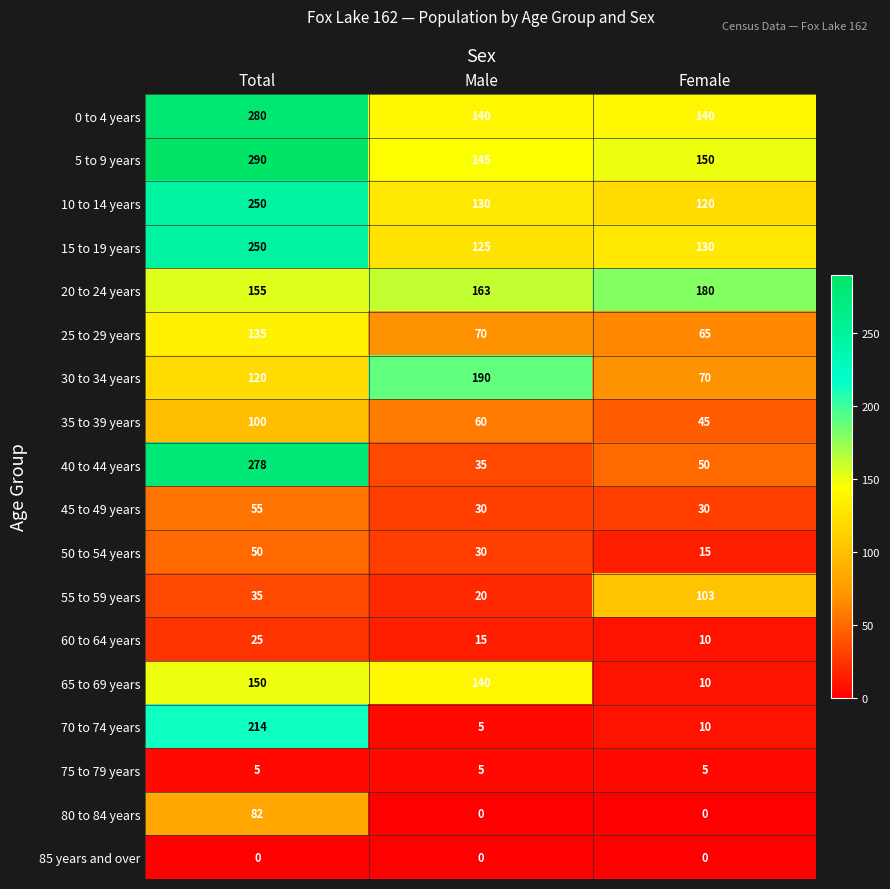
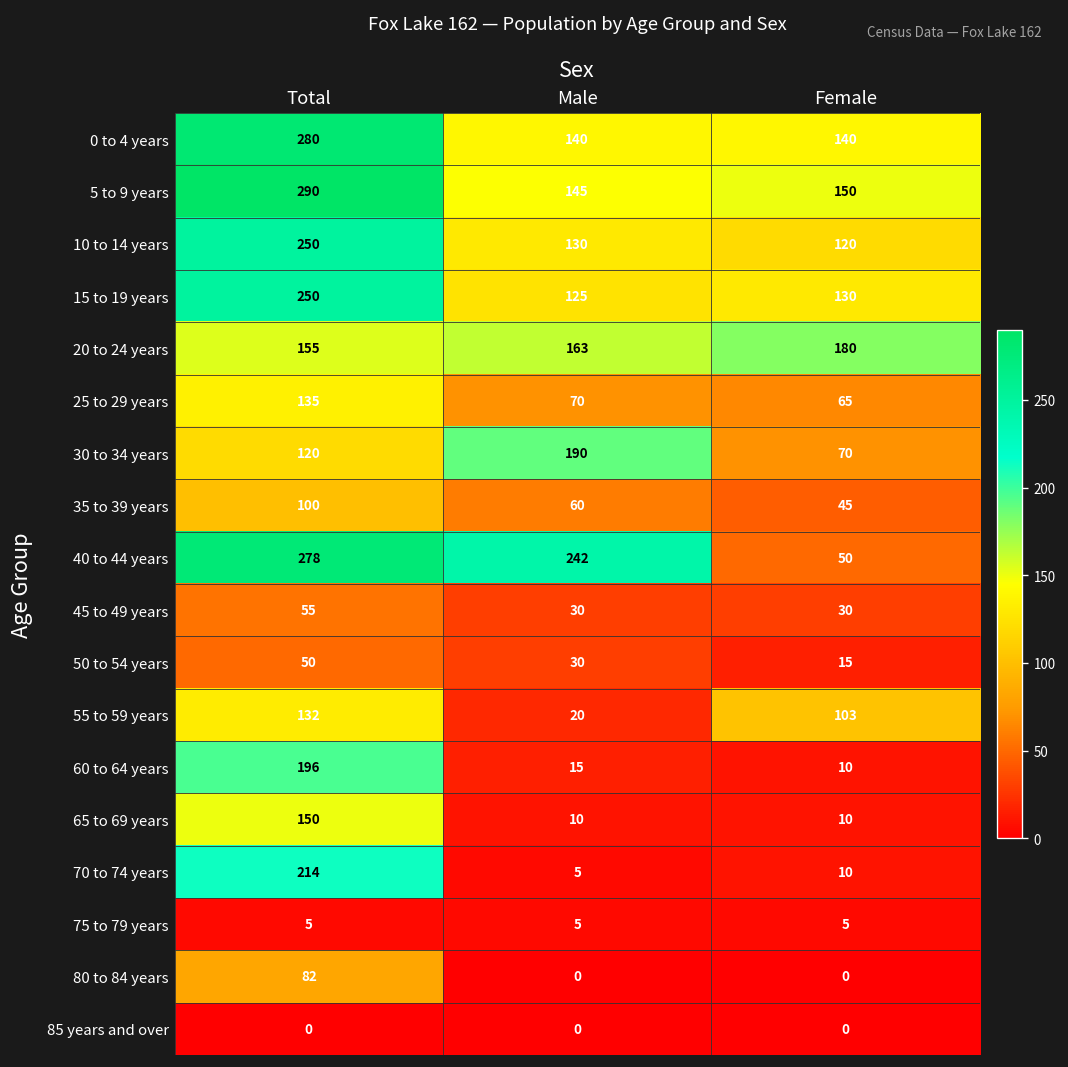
40 to 44 years, Male: 35 -> 242
55 to 59 years, Total: 35 -> 132
60 to 64 years, Total: 25 -> 196
65 to 69 years, Male: 140 -> 10
